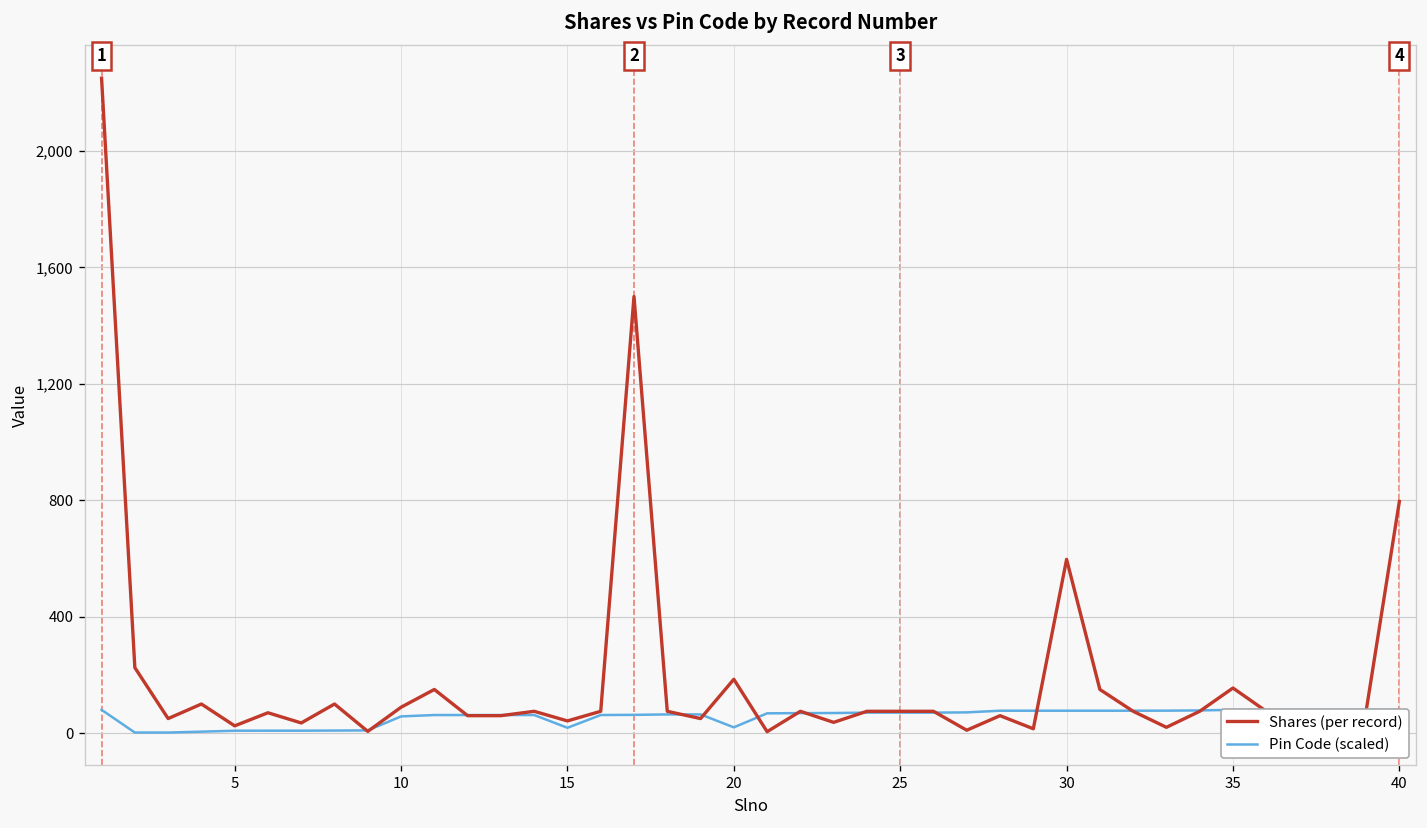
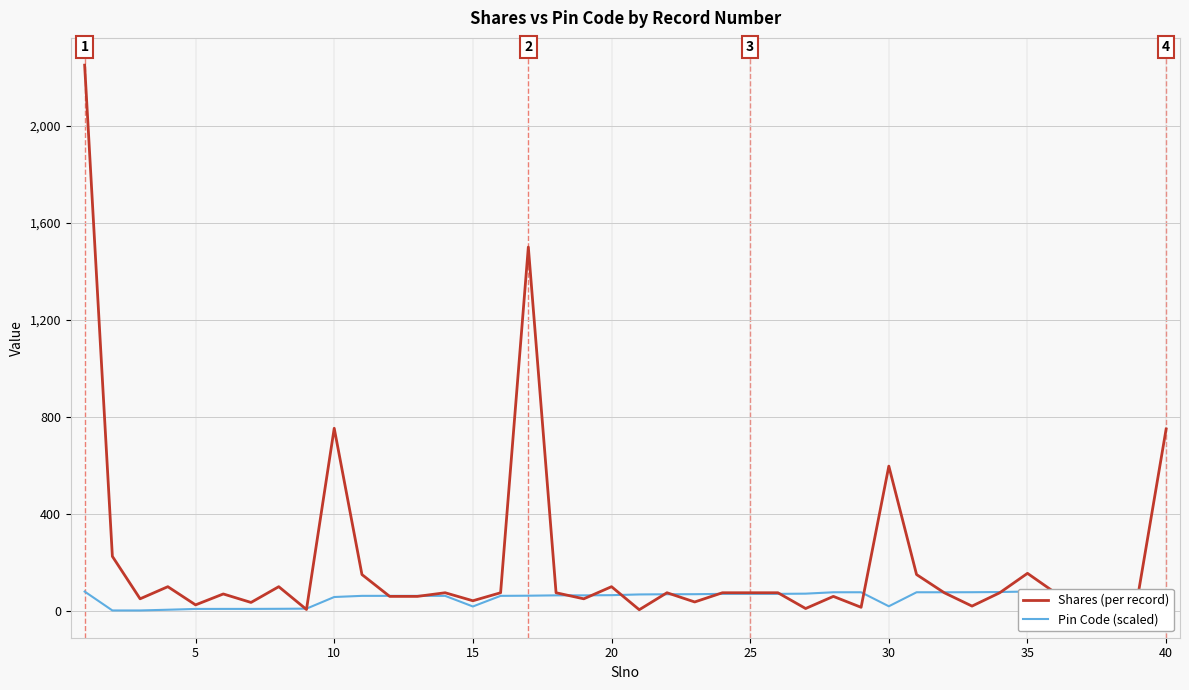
Shares (per record), 10: 90 -> 750
Shares (per record), 20: 190 -> 100
Pin Code (scaled), 20: 20 -> 70
Pin Code (scaled), 30: 80 -> 20
Shares (per record), 40: 800 -> 750
